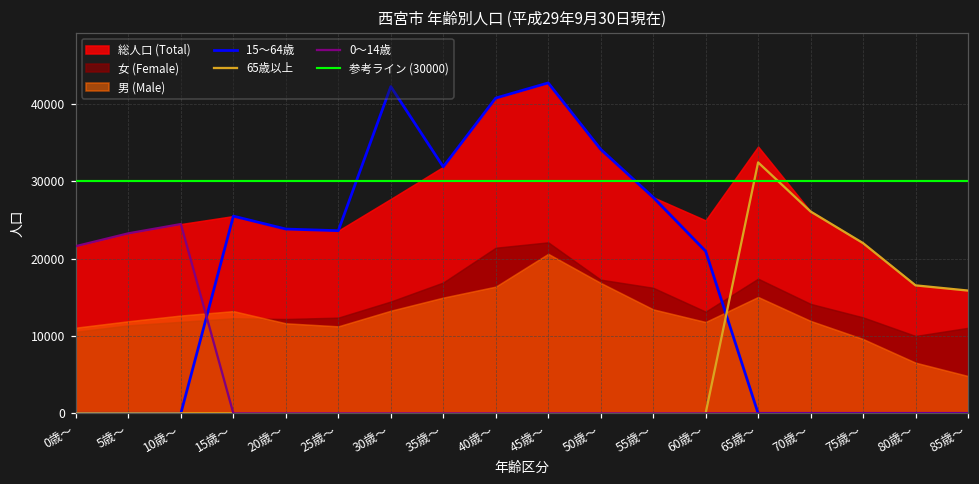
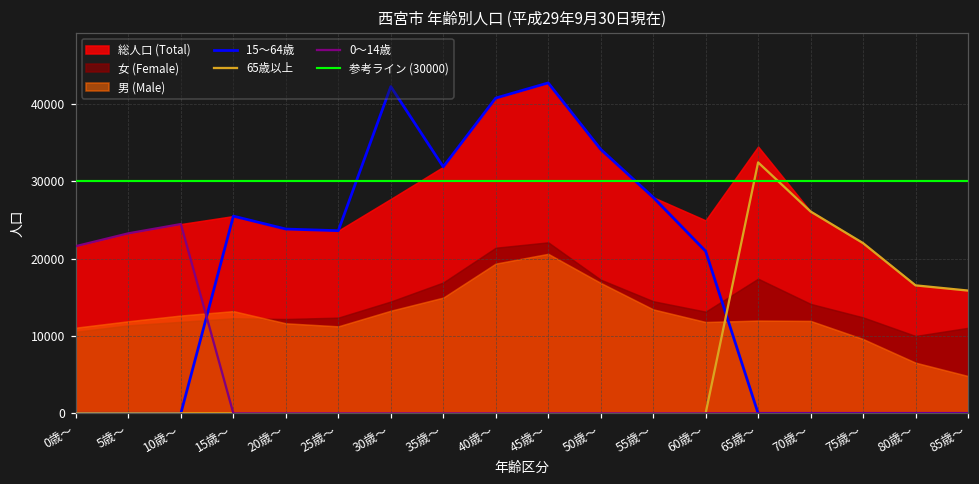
男 (Male), 40歳～: 16000 -> 19000
女 (Female), 55歳～: 16000 -> 14000
男 (Male), 65歳～: 15000 -> 12000
